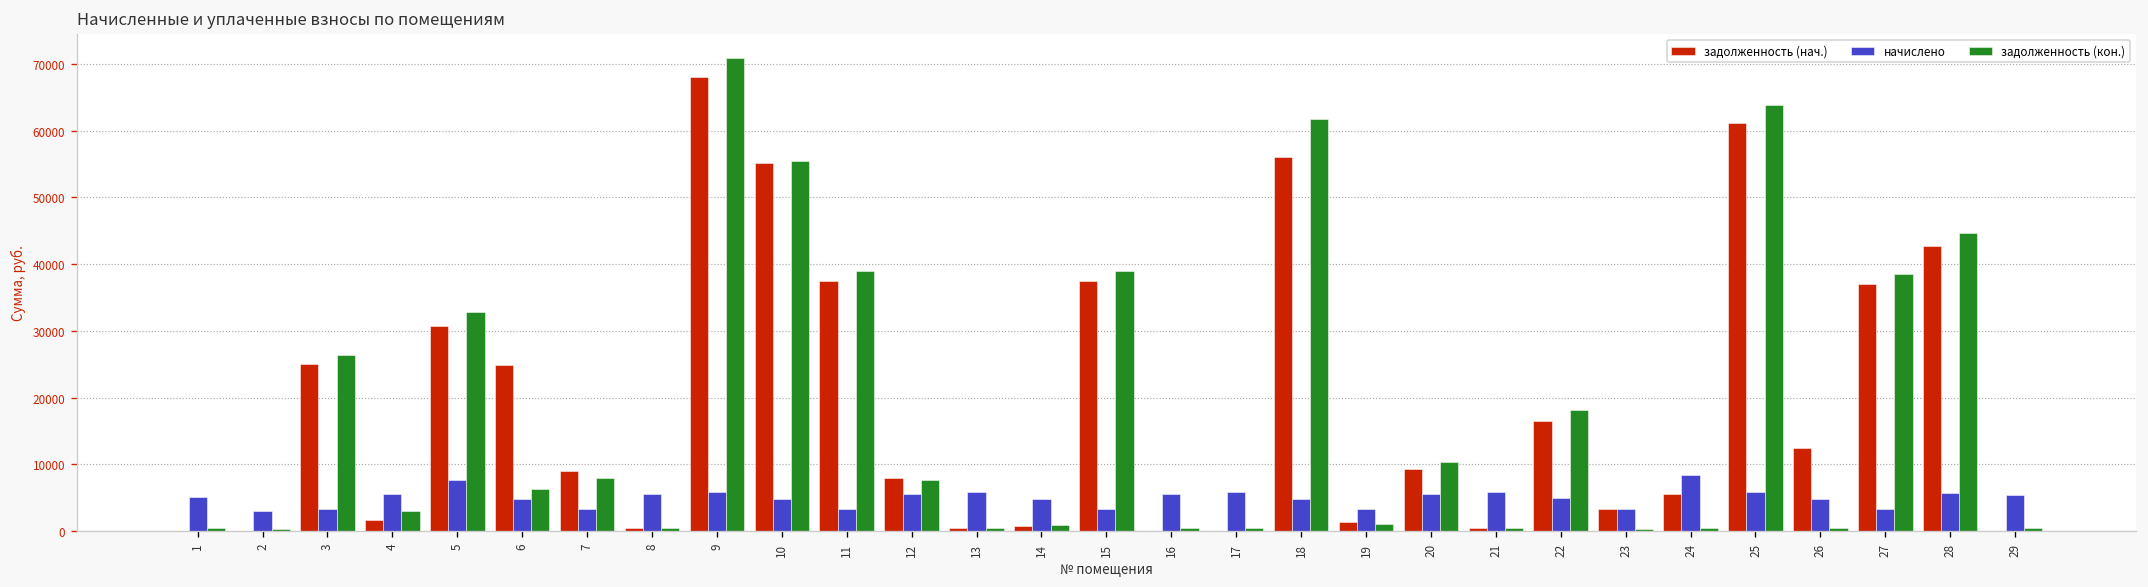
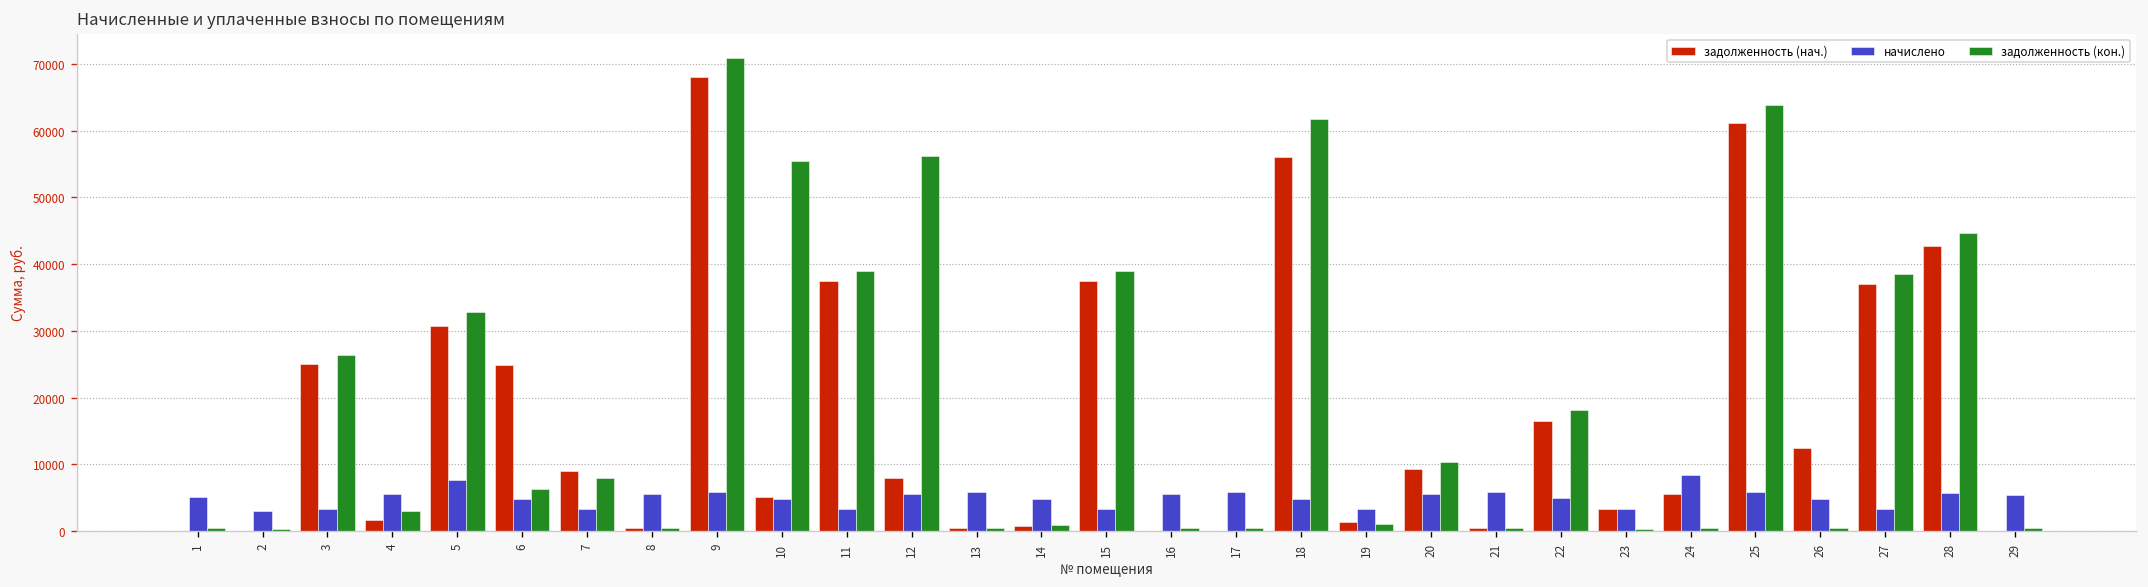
задолженность (нач.), 10: 55000 -> 5000
задолженность (кон.), 12: 8000 -> 56000
